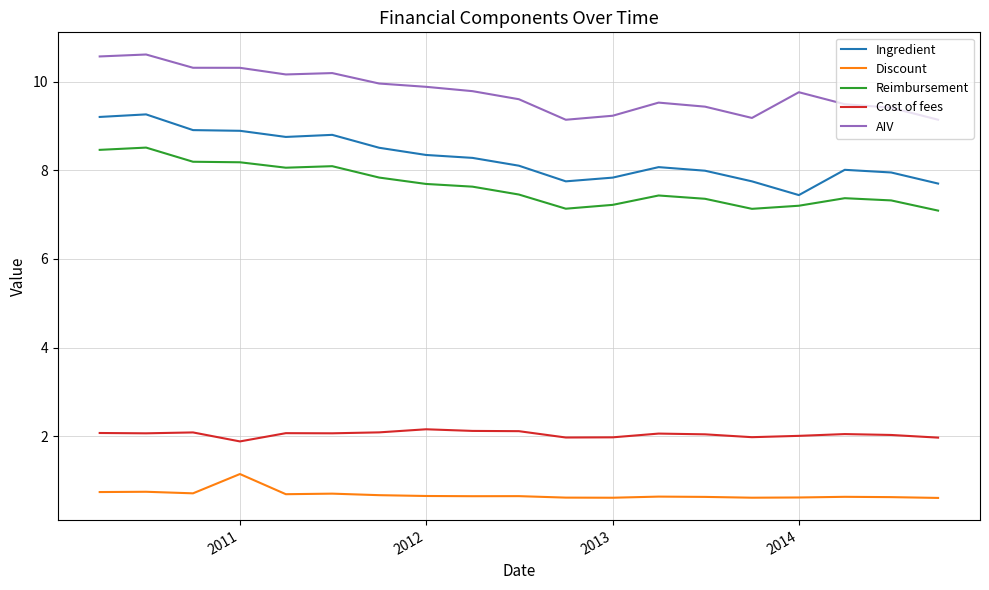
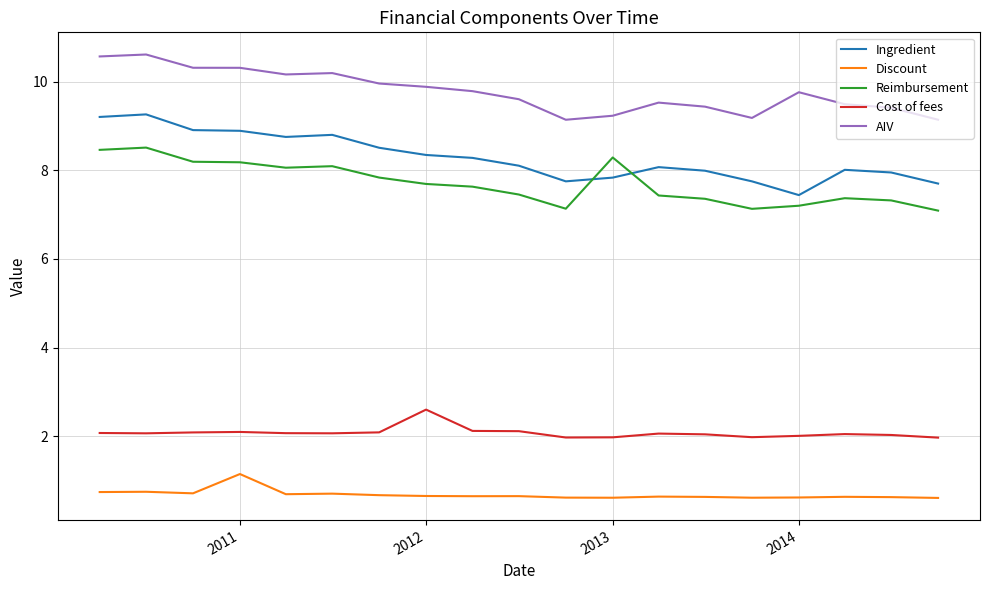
Cost of fees, 2011: 1.9 -> 2.1
Cost of fees, 2012: 2.2 -> 2.6
Reimbursement, 2013: 7.2 -> 8.3
